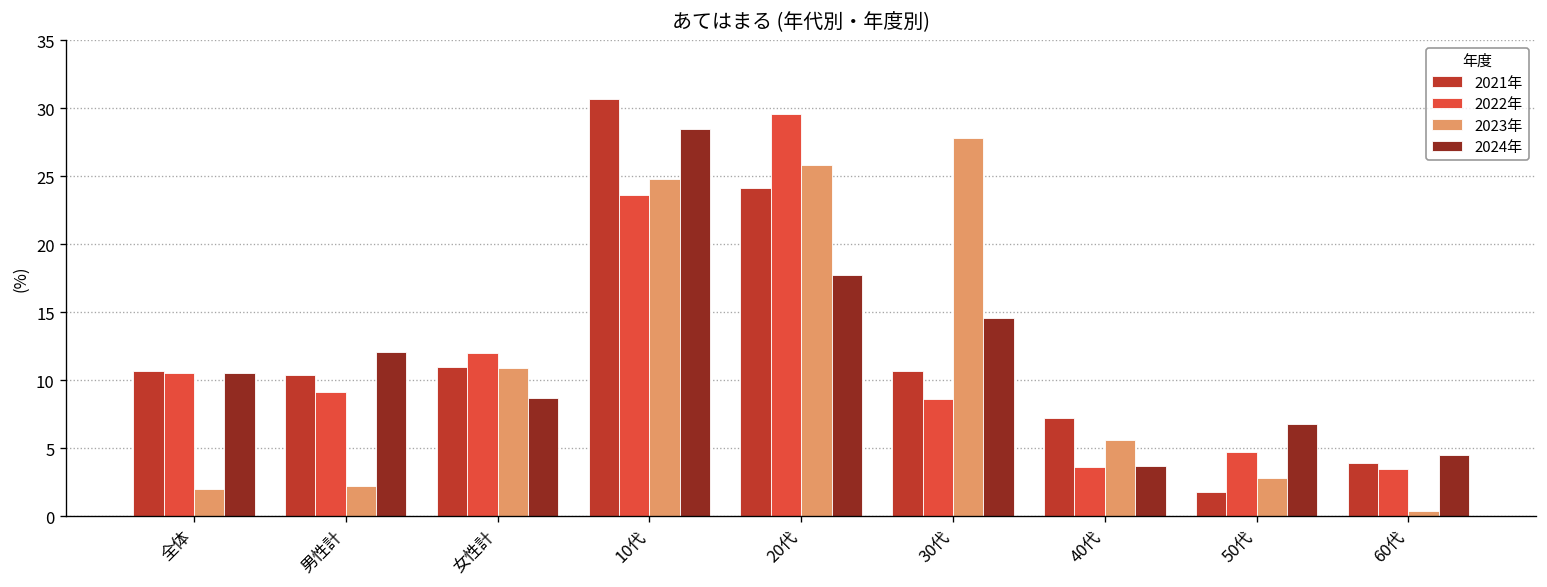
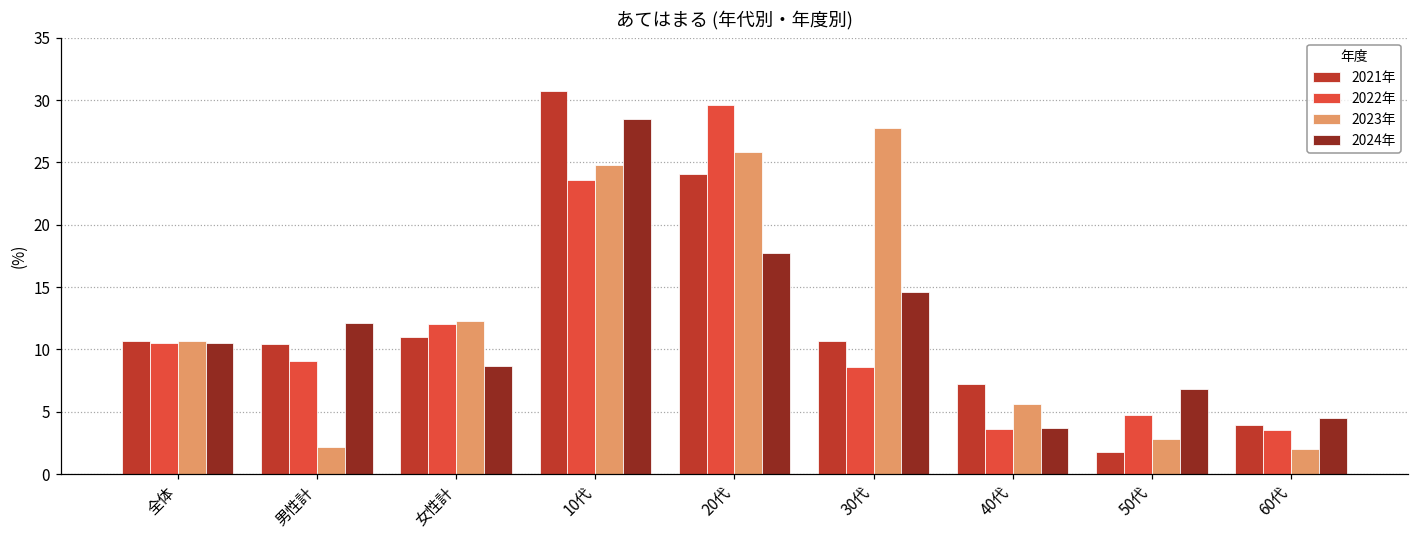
2023年, 全体: 2.0 -> 10.7
2023年, 女性計: 10.9 -> 12.3
2023年, 60代: 0.4 -> 2.0
